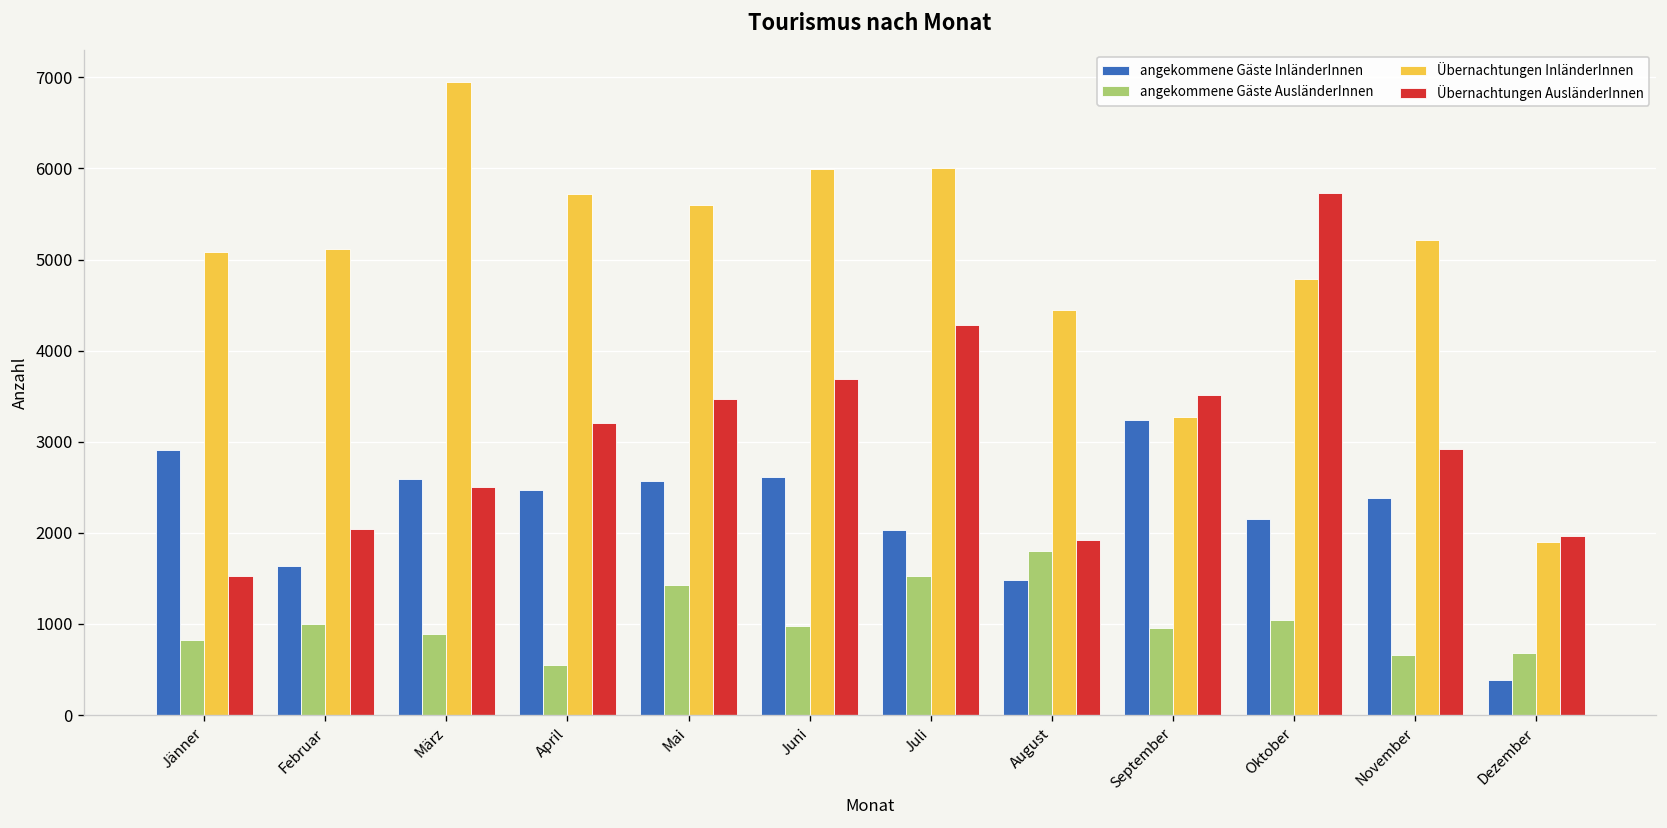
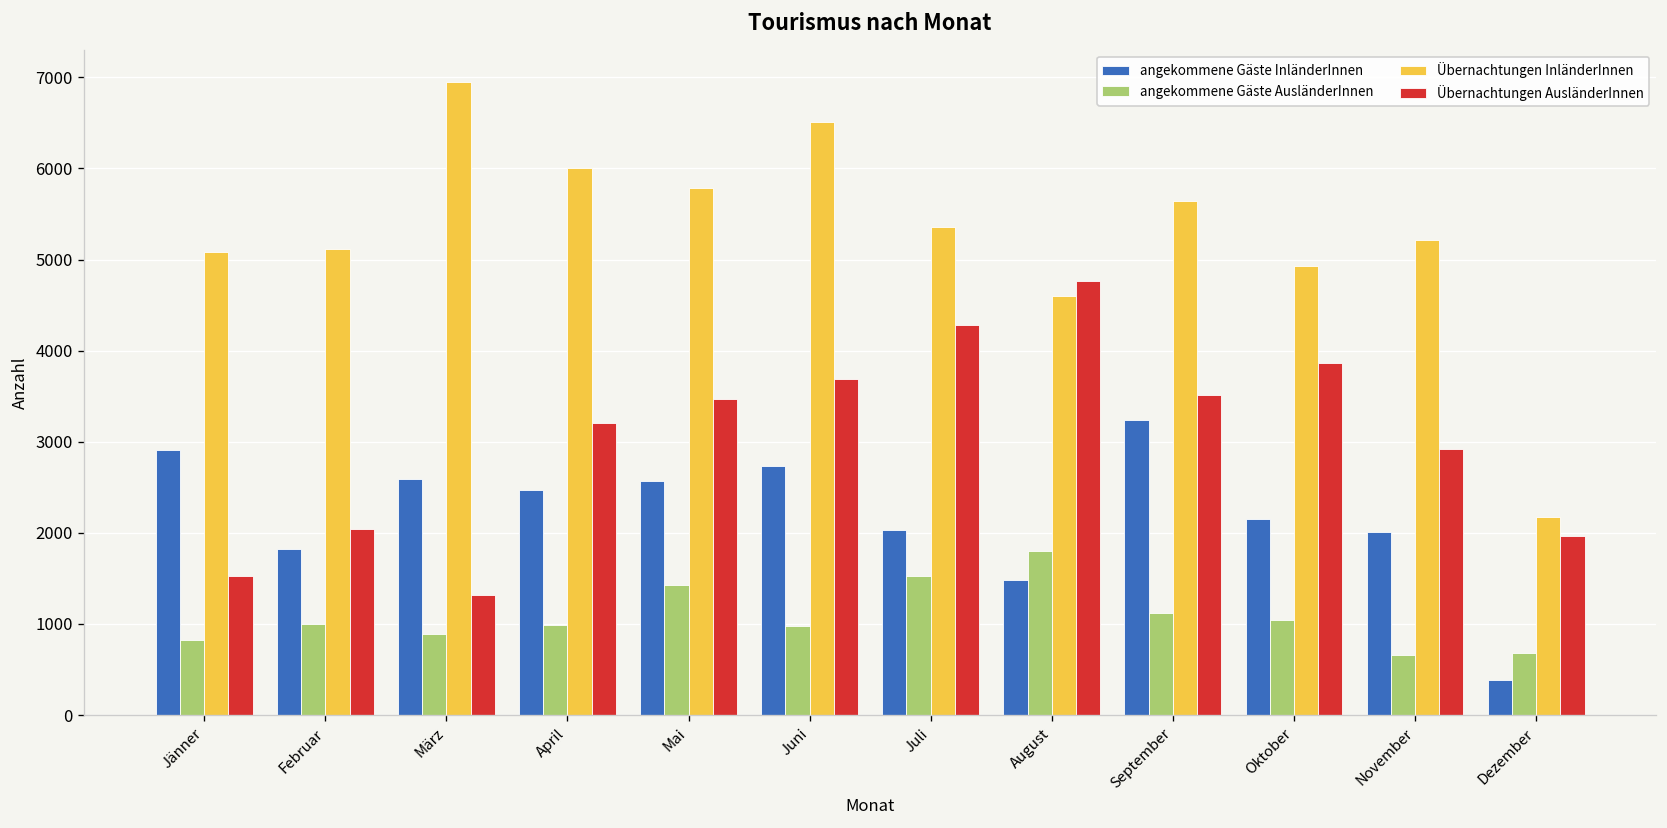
angekommene Gäste InländerInnen, Februar: 1600 -> 1800
Übernachtungen AusländerInnen, März: 2500 -> 1300
angekommene Gäste AusländerInnen, April: 500 -> 1000
Übernachtungen InländerInnen, April: 5700 -> 6000
Übernachtungen InländerInnen, Mai: 5600 -> 5800
angekommene Gäste InländerInnen, Juni: 2600 -> 2700
Übernachtungen InländerInnen, Juni: 6000 -> 6500
Übernachtungen InländerInnen, Juli: 6000 -> 5400
Übernachtungen InländerInnen, August: 4500 -> 4600
Übernachtungen AusländerInnen, August: 1900 -> 4800
angekommene Gäste AusländerInnen, September: 1000 -> 1100
Übernachtungen InländerInnen, September: 3300 -> 5600
Übernachtungen InländerInnen, Oktober: 4800 -> 4900
Übernachtungen AusländerInnen, Oktober: 5700 -> 3900
angekommene Gäste InländerInnen, November: 2400 -> 2000
Übernachtungen InländerInnen, Dezember: 1900 -> 2200
